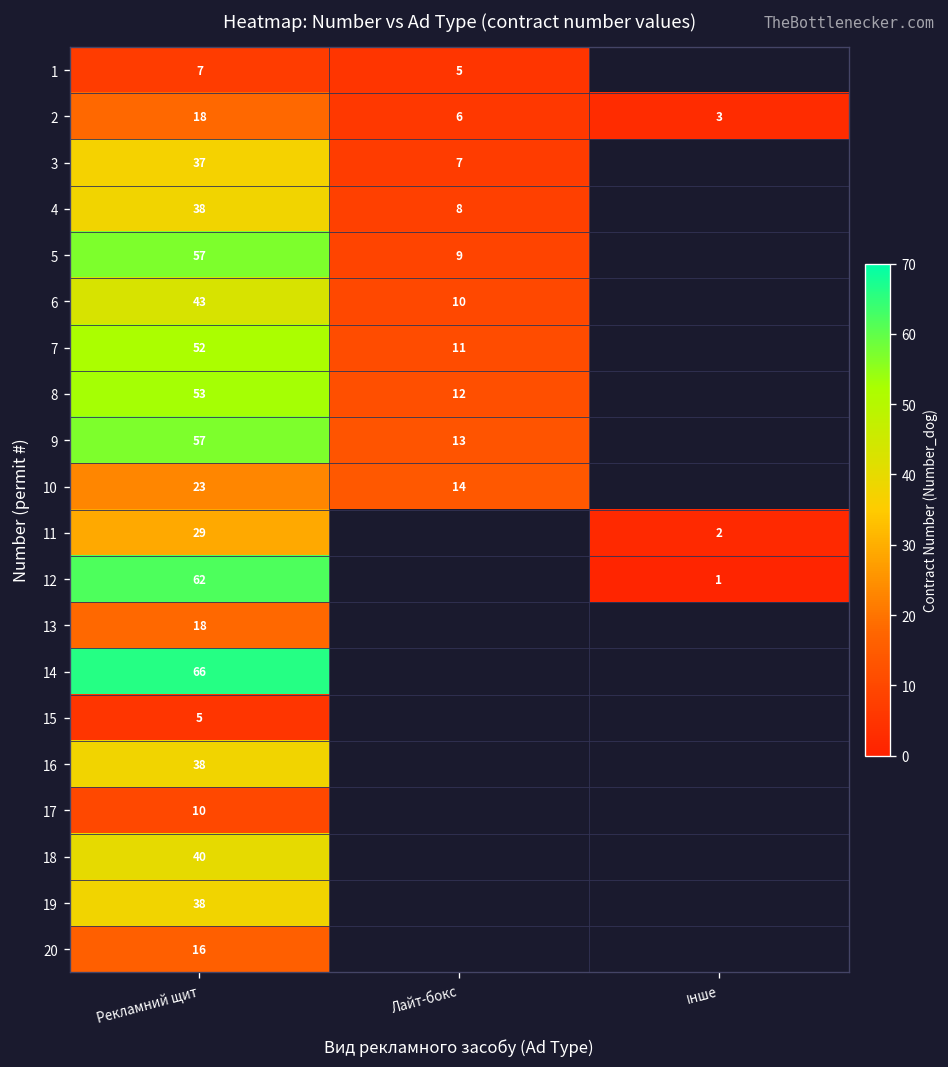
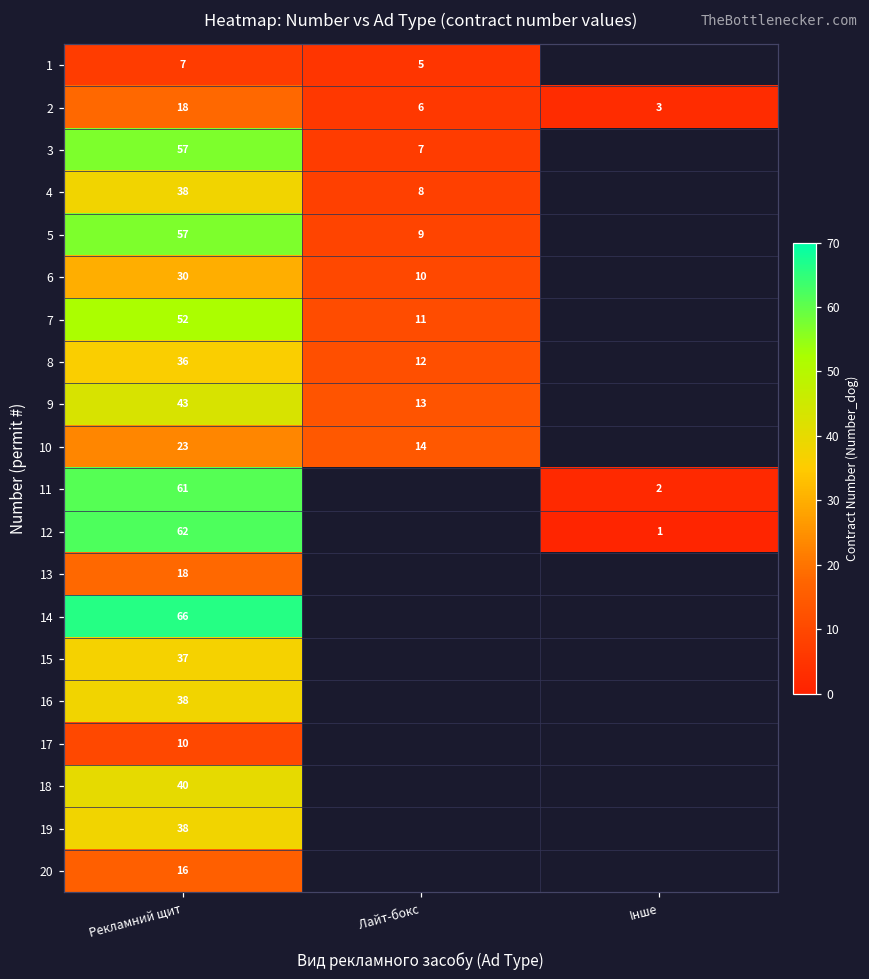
3, Рекламний щит: 37 -> 57
6, Рекламний щит: 43 -> 30
8, Рекламний щит: 53 -> 36
9, Рекламний щит: 57 -> 43
11, Рекламний щит: 29 -> 61
15, Рекламний щит: 5 -> 37
